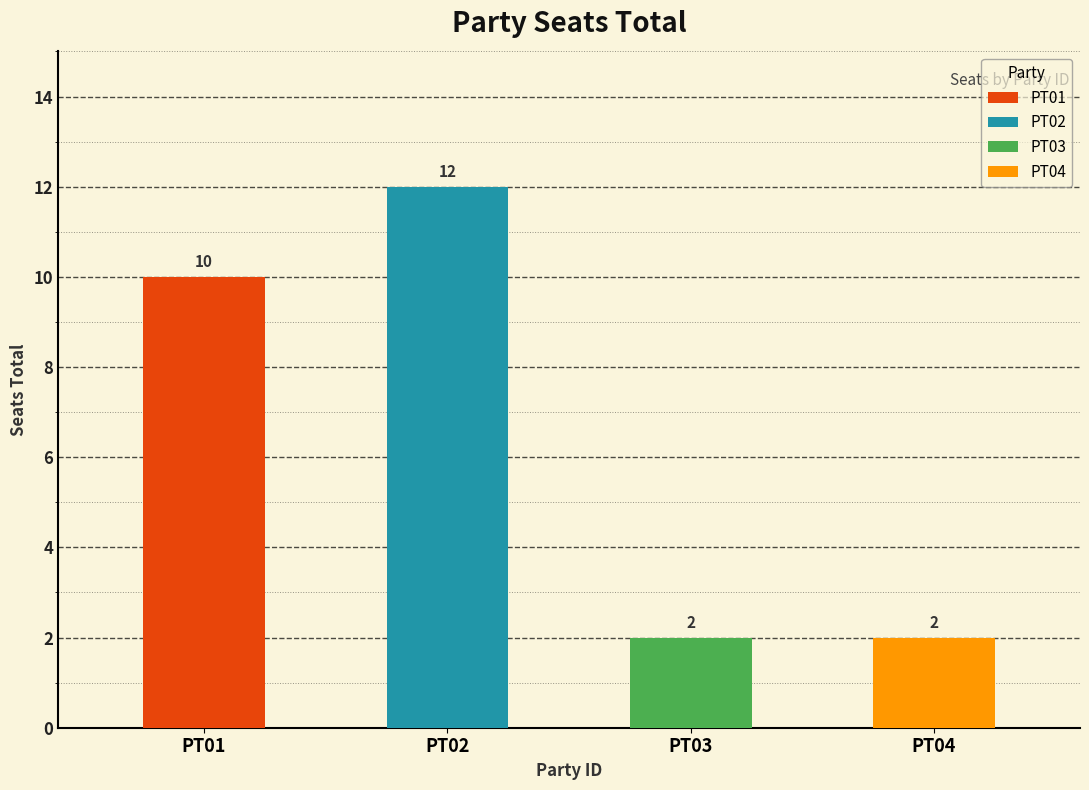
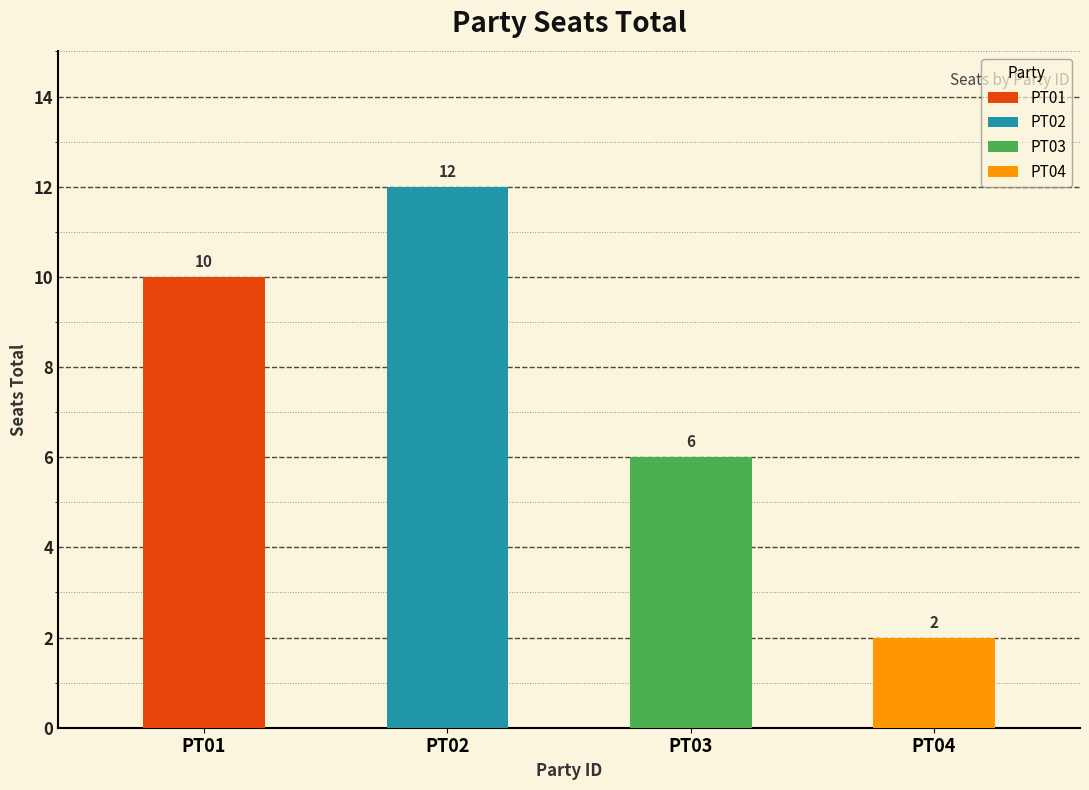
PT03: 2 -> 6
